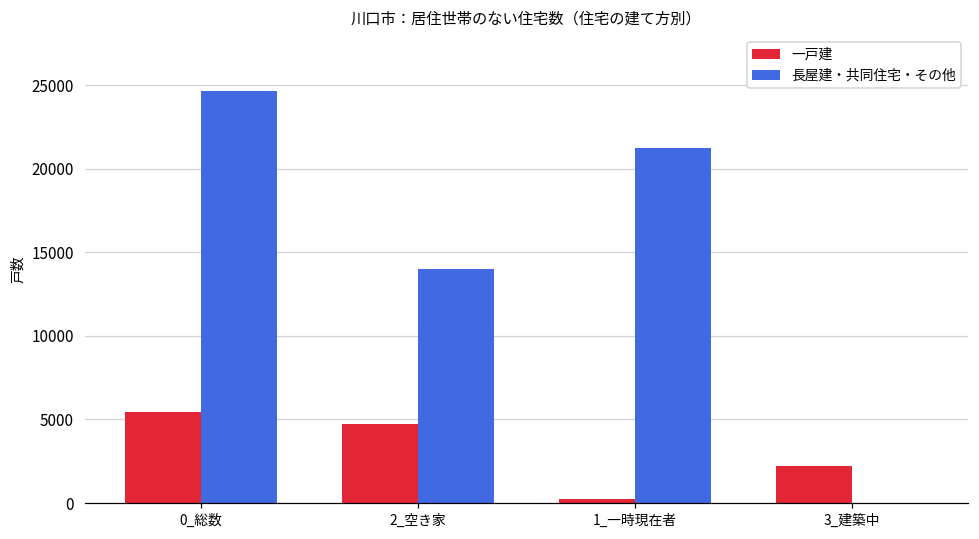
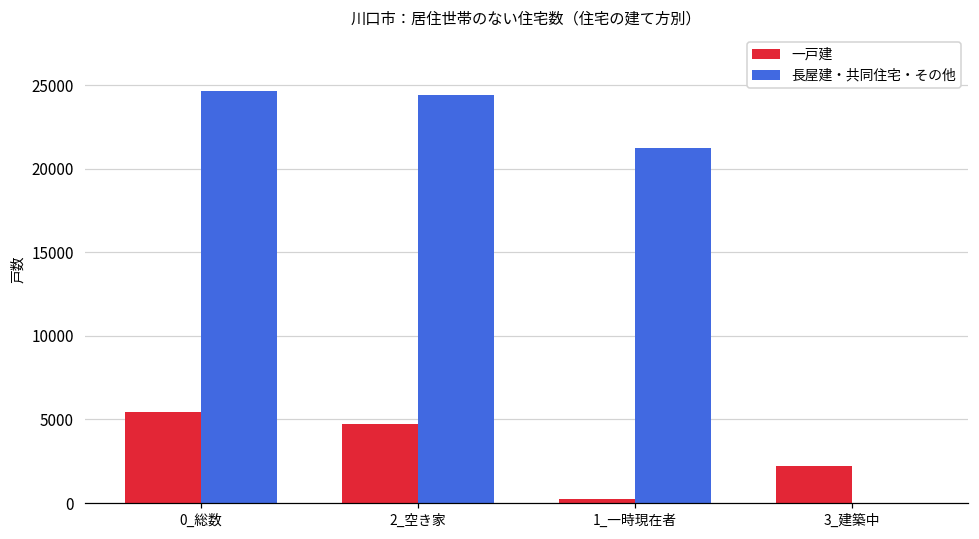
長屋建・共同住宅・その他, 2_空き家: 14000 -> 24400
